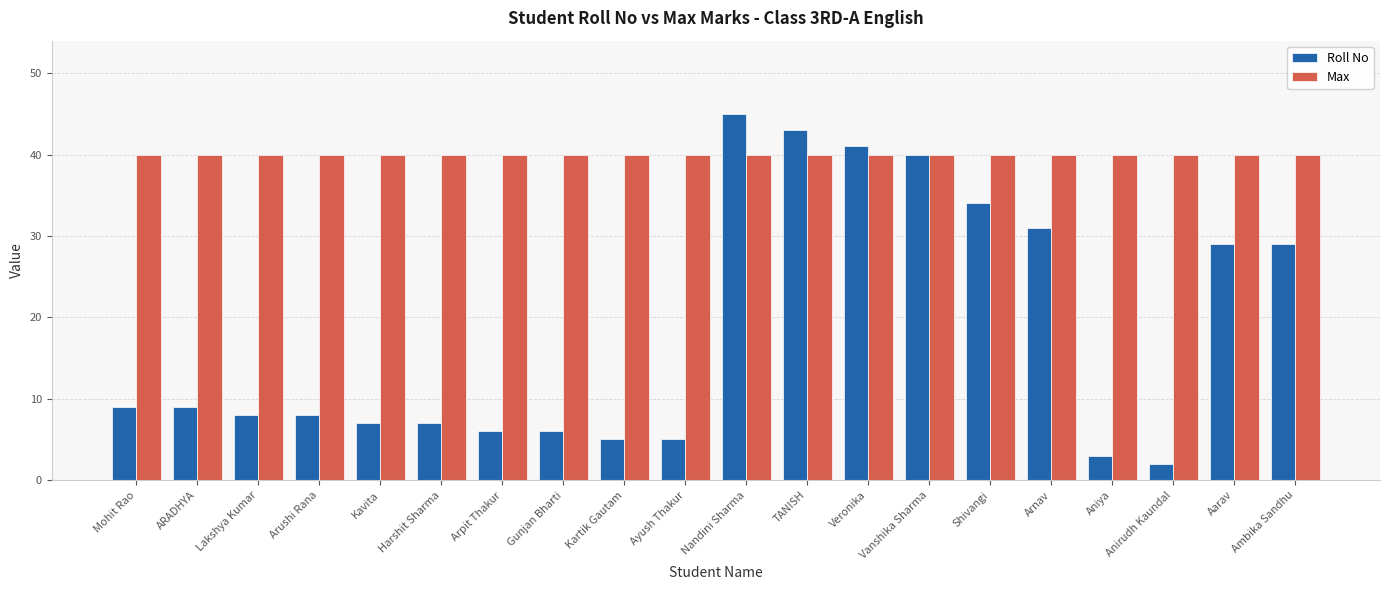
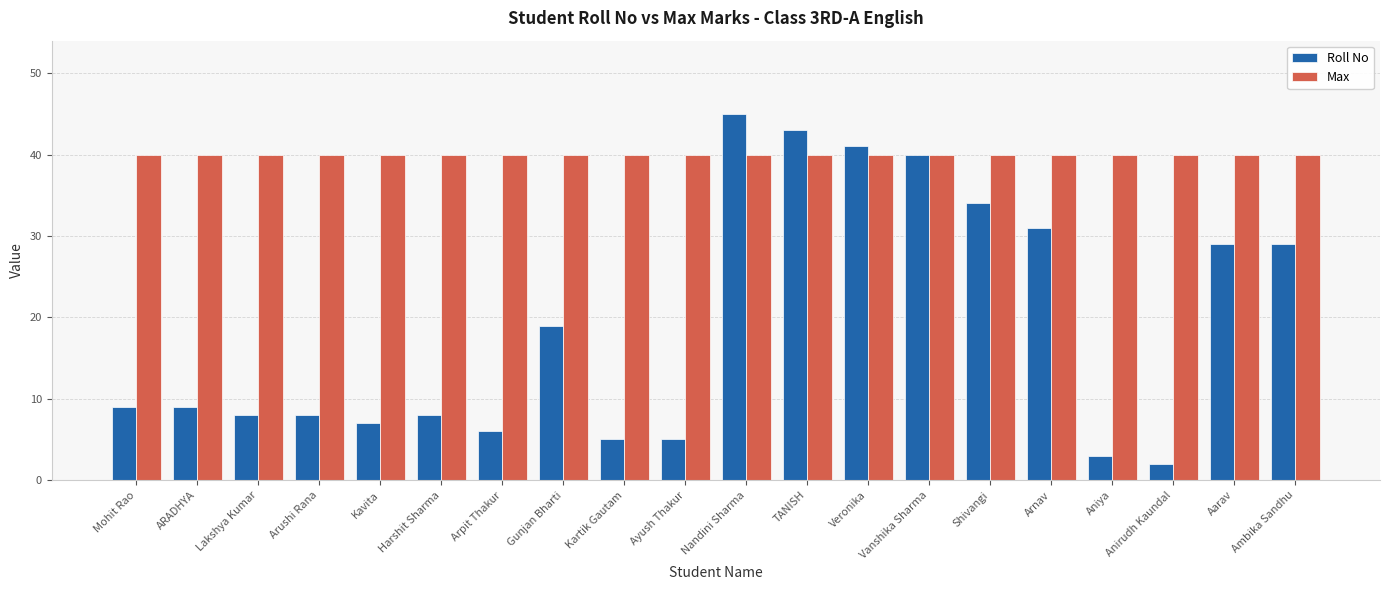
Roll No, Harshit Sharma: 7 -> 8
Roll No, Gunjan Bharti: 6 -> 19
